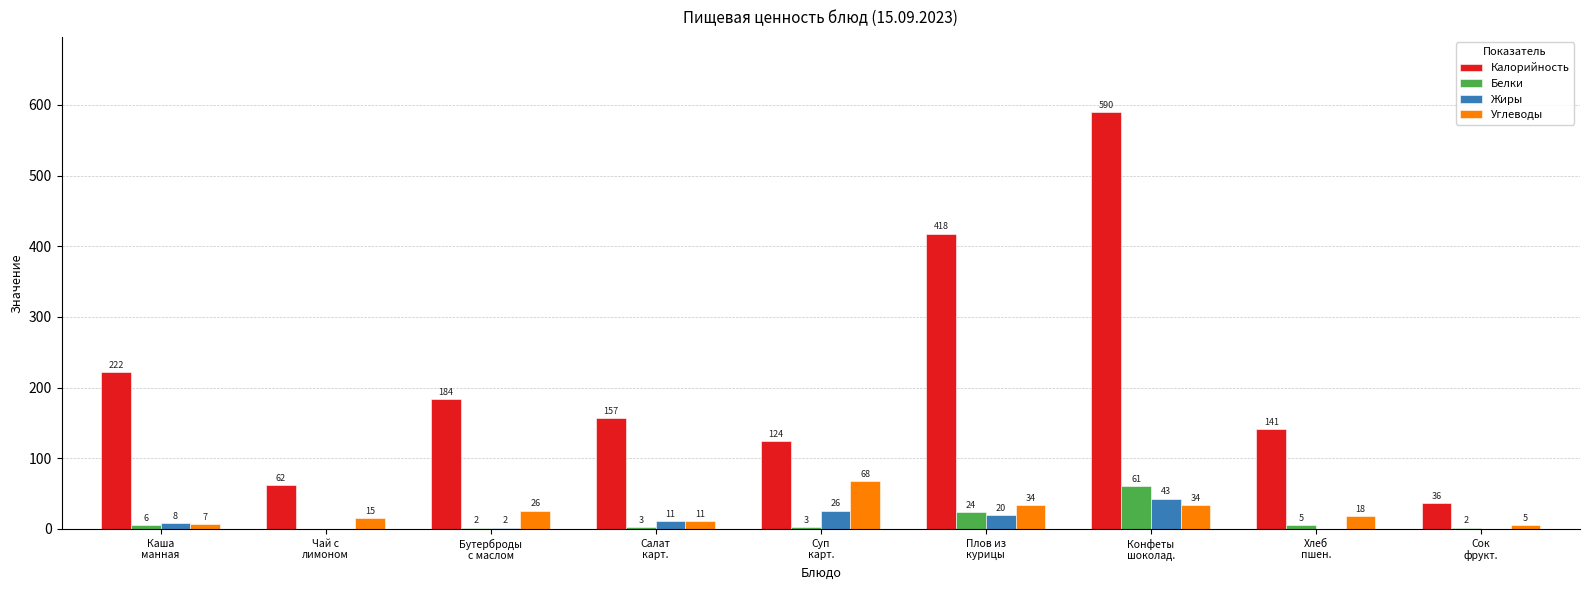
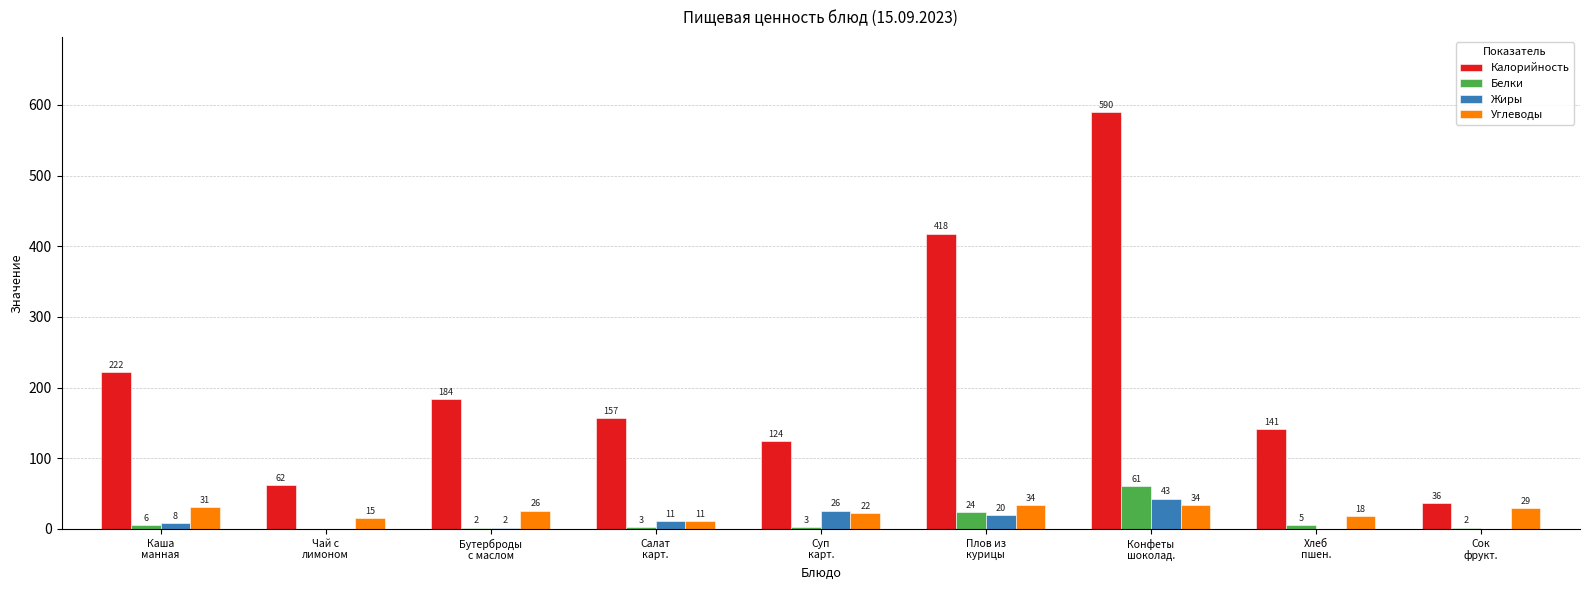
Углеводы, Каша манная: 7 -> 31
Углеводы, Суп карт.: 68 -> 22
Углеводы, Сок фрукт.: 5 -> 29
